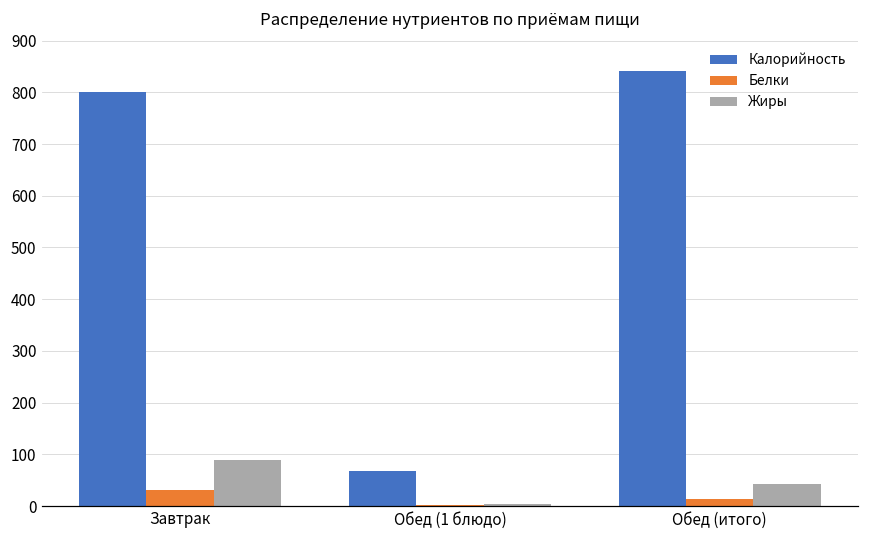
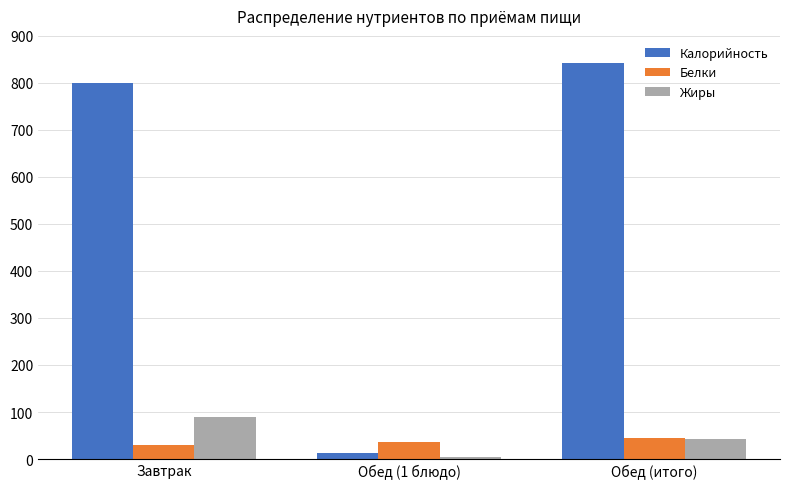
Калорийность, Обед (1 блюдо): 70 -> 10
Белки, Обед (1 блюдо): 0 -> 40
Белки, Обед (итого): 10 -> 50
